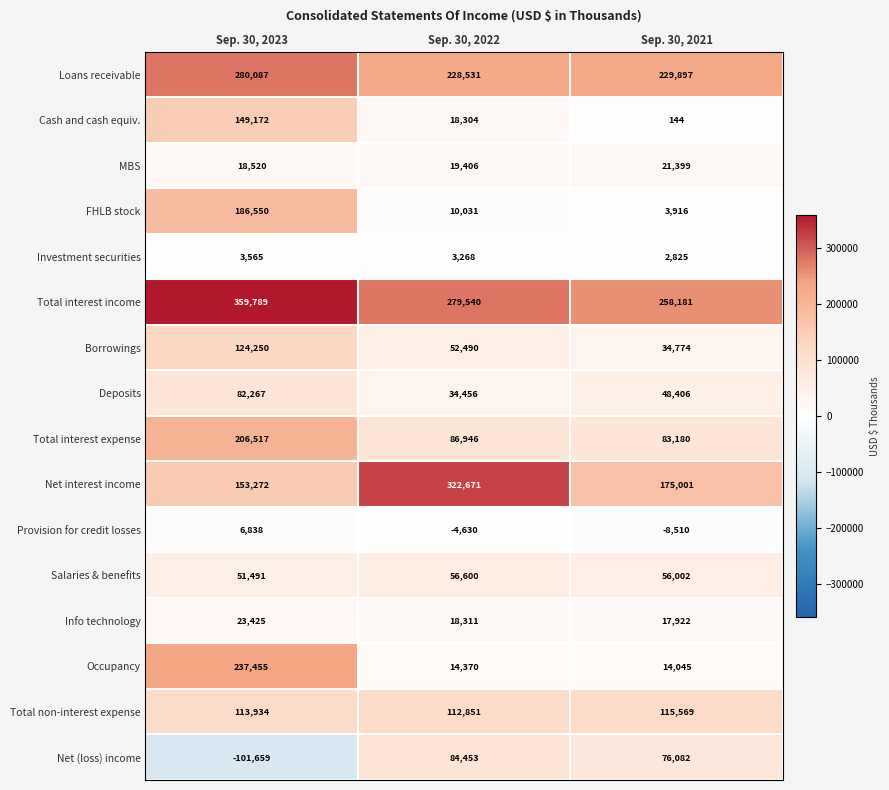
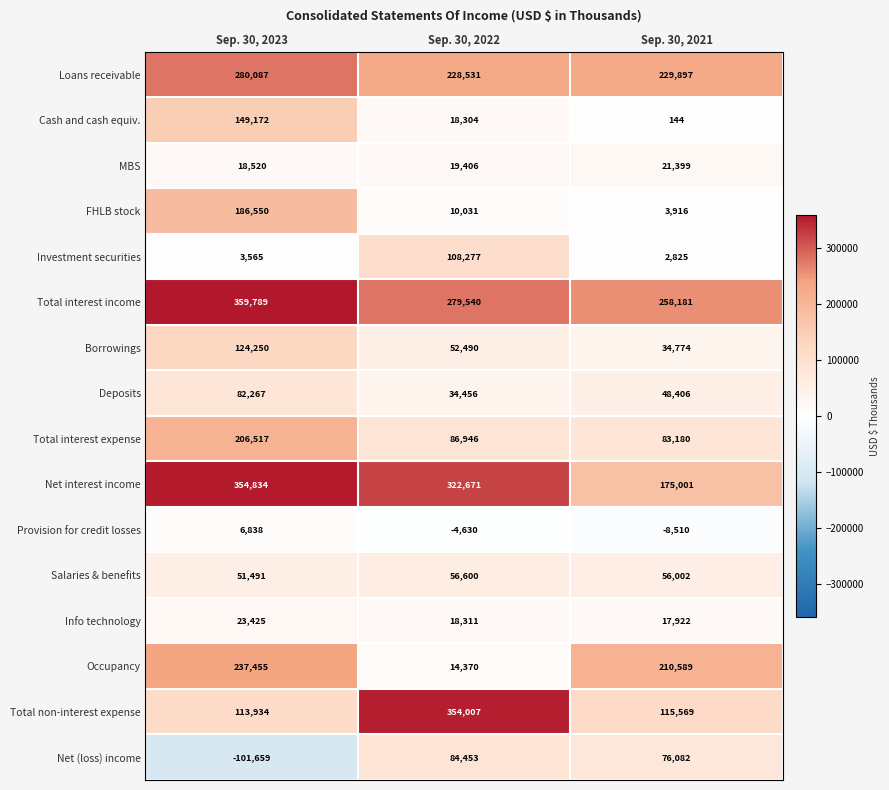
Investment securities, Sep. 30, 2022: 3,268 -> 108,277
Net interest income, Sep. 30, 2023: 153,272 -> 354,834
Occupancy, Sep. 30, 2021: 14,045 -> 210,589
Total non-interest expense, Sep. 30, 2022: 112,851 -> 354,007
